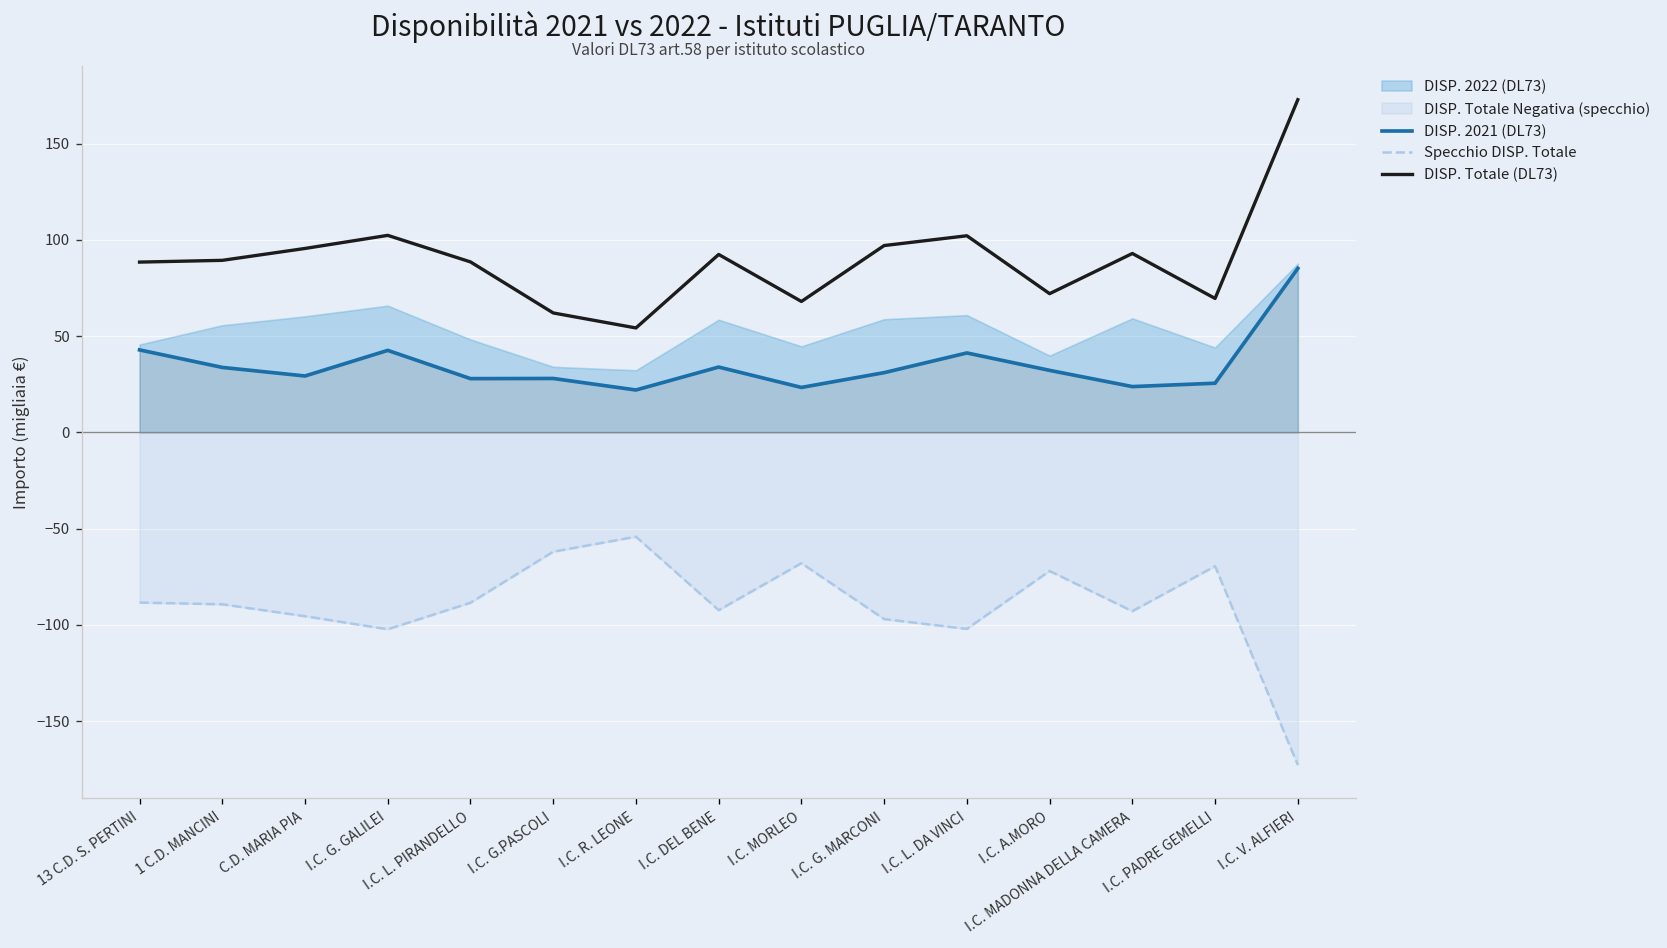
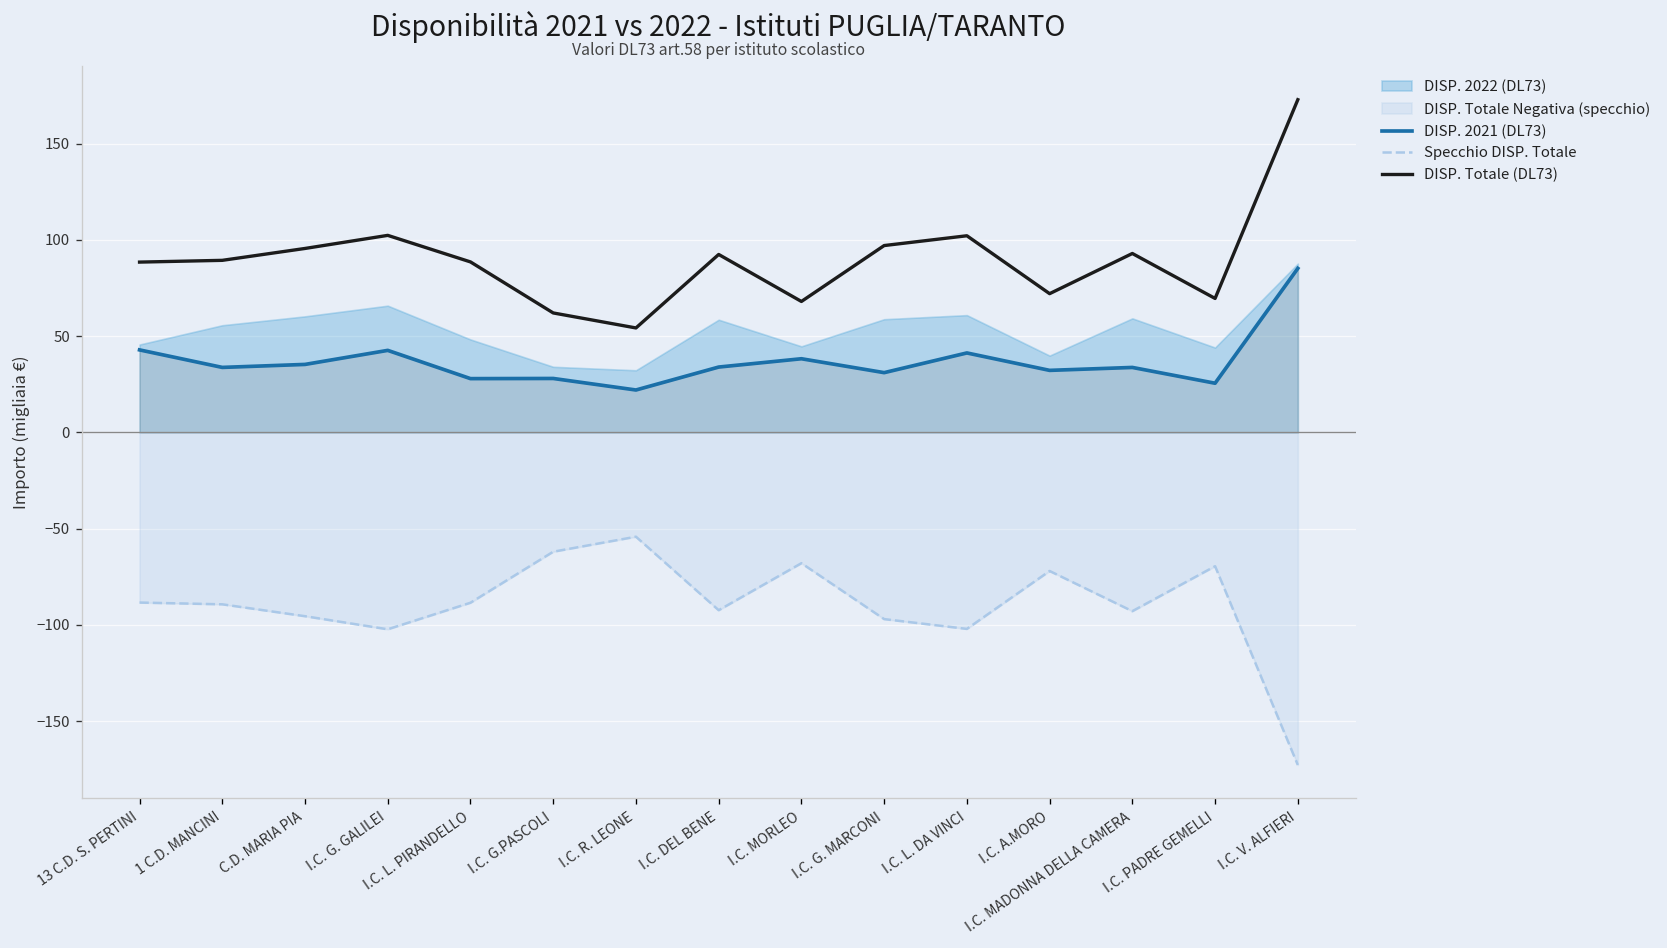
DISP. 2021 (DL73), C.D. MARIA PIA: 29 -> 35
DISP. 2021 (DL73), I.C. MORLEO: 23 -> 38
DISP. 2021 (DL73), I.C. MADONNA DELLA CAMERA: 24 -> 34
